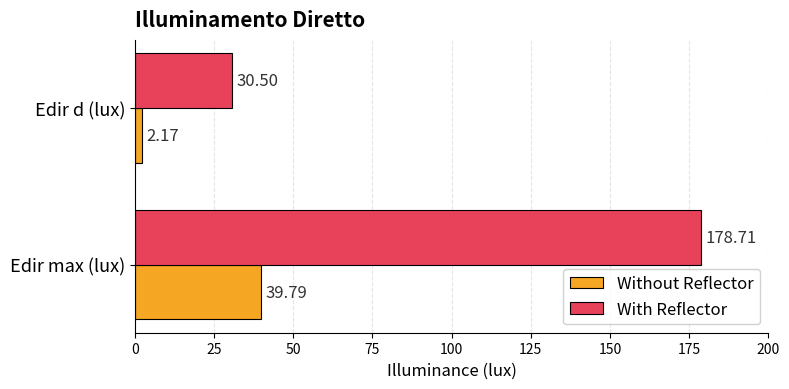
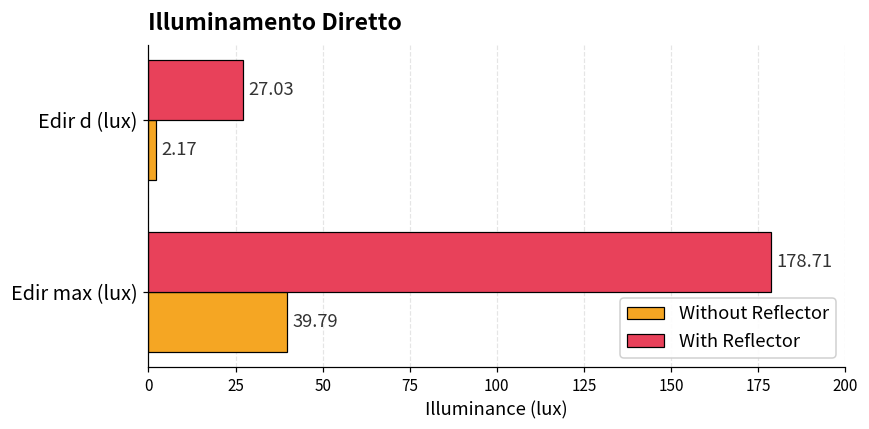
With Reflector, Edir d (lux): 30.50 -> 27.03
